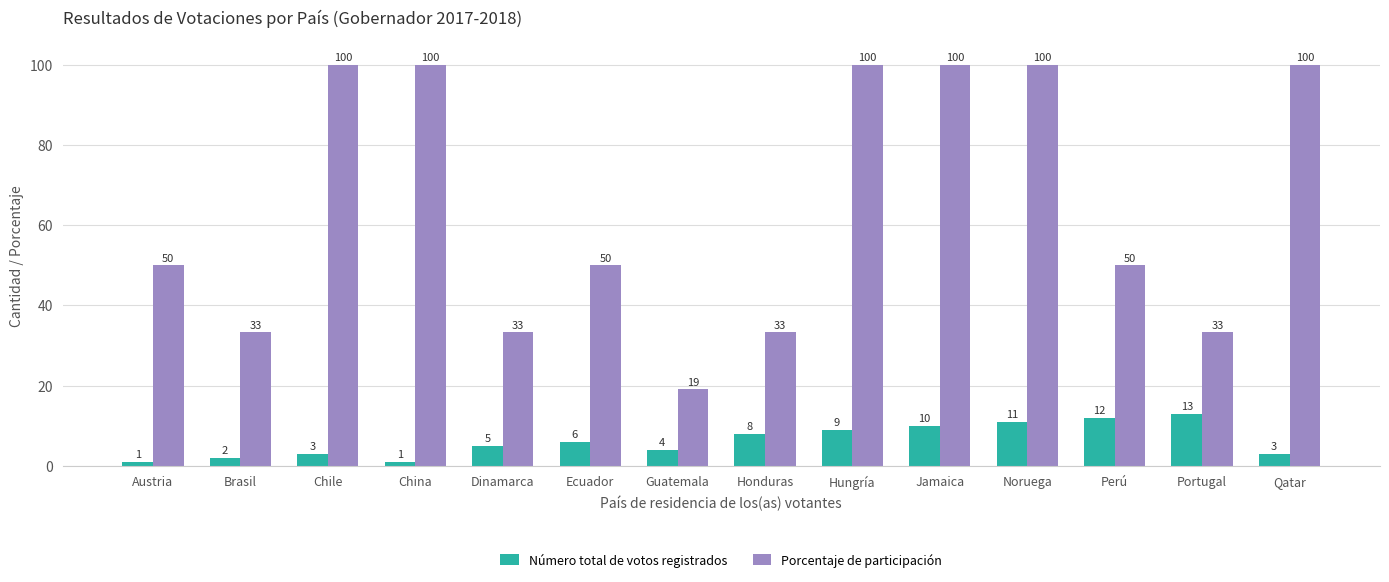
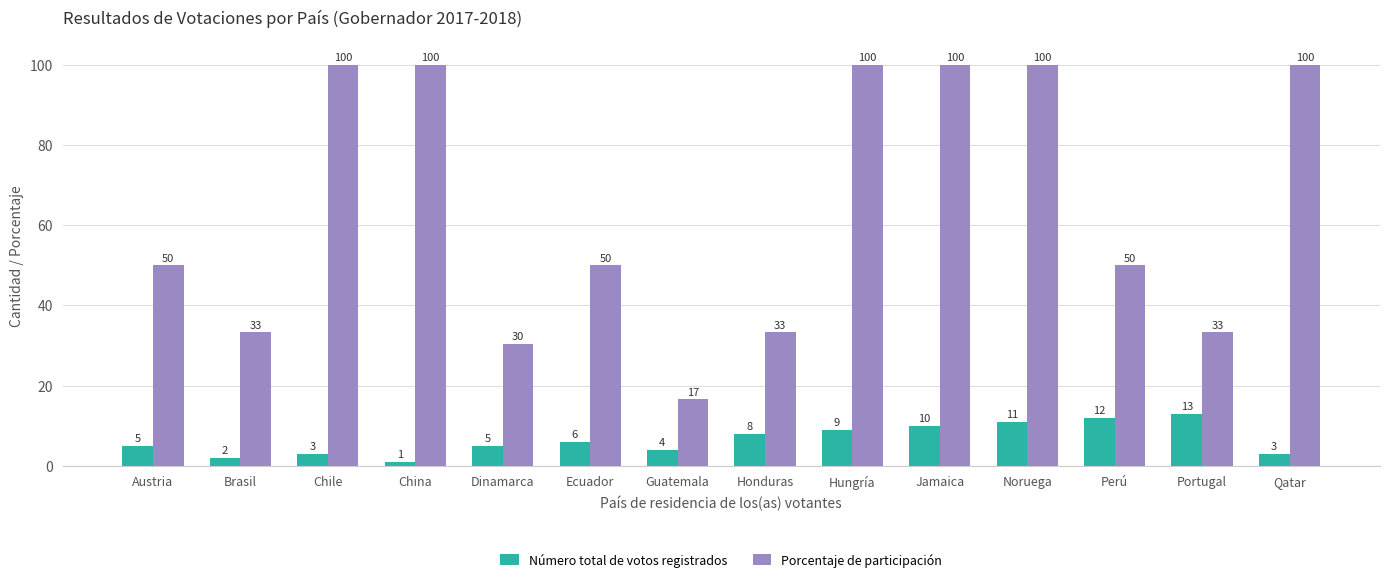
Número total de votos registrados, Austria: 1 -> 5
Porcentaje de participación, Dinamarca: 33 -> 30
Porcentaje de participación, Guatemala: 19 -> 17
